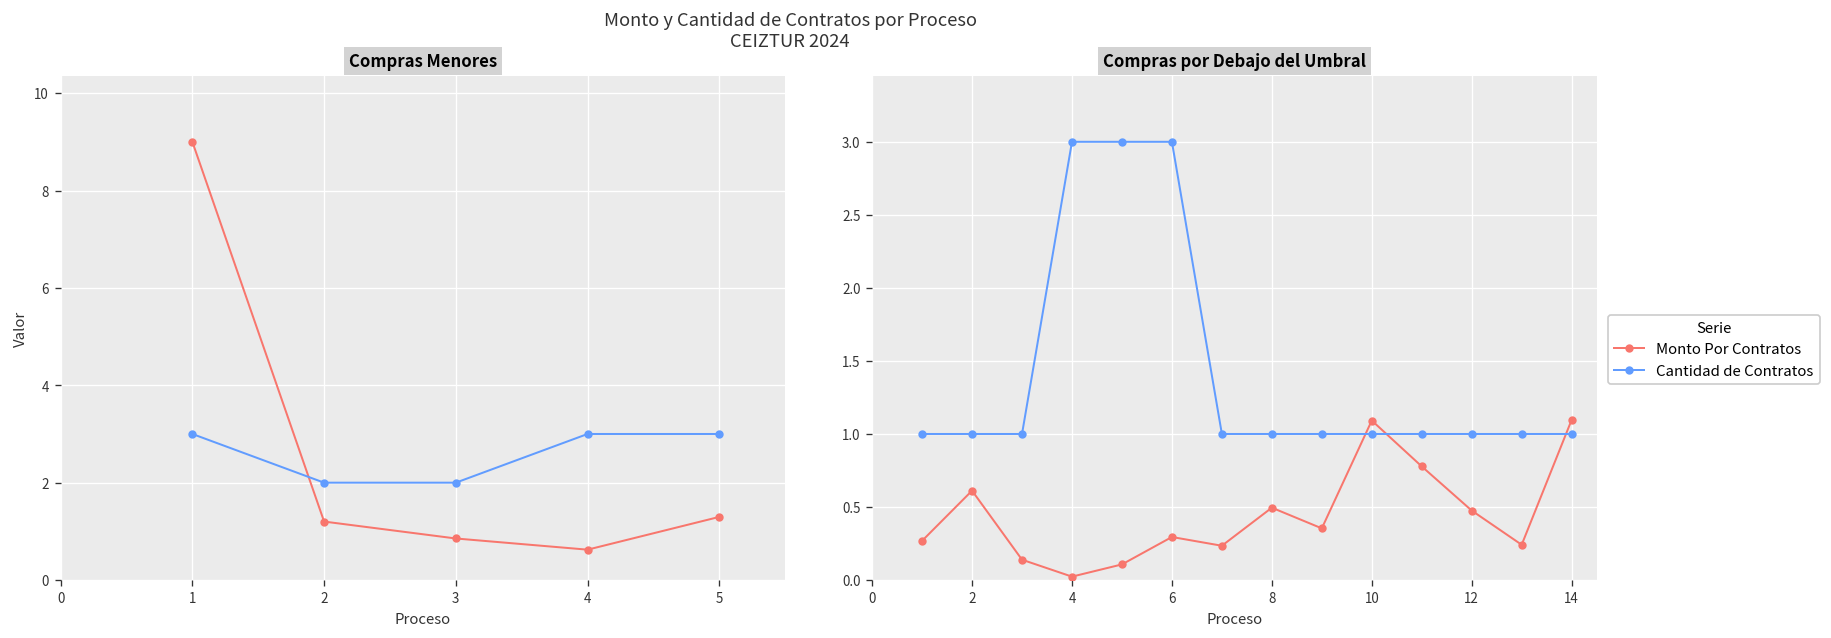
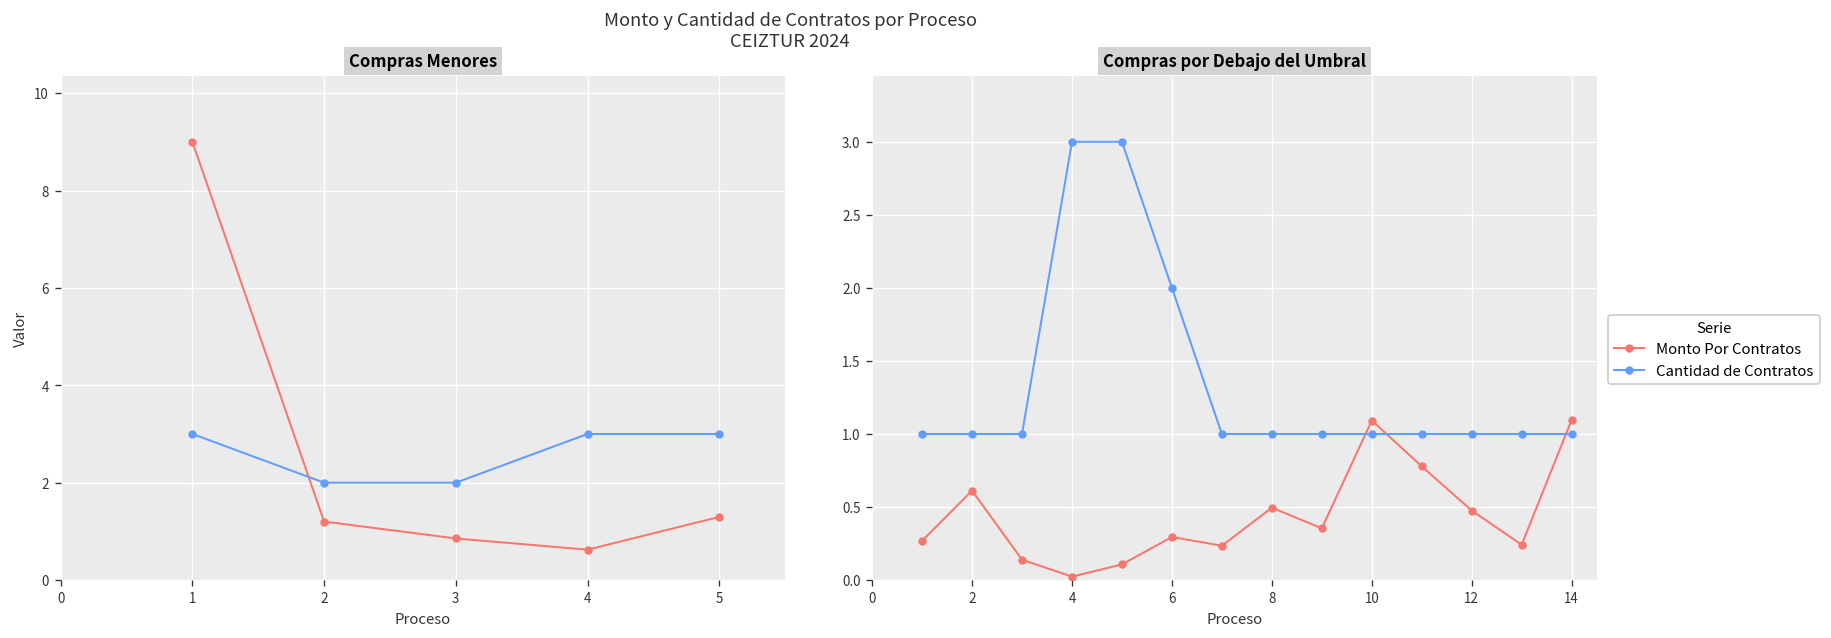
Compras por Debajo del Umbral, Cantidad de Contratos, 6: 3 -> 2
